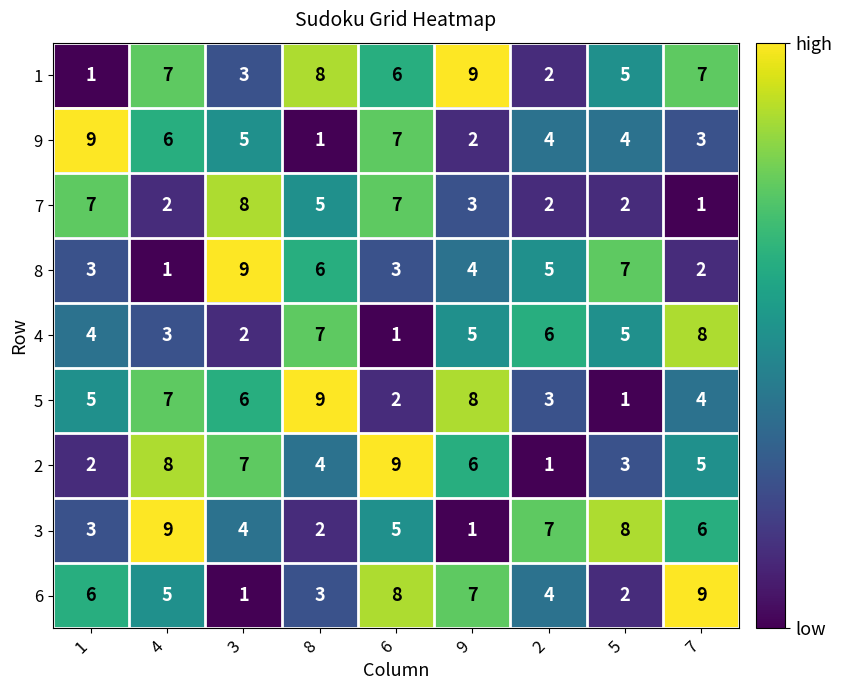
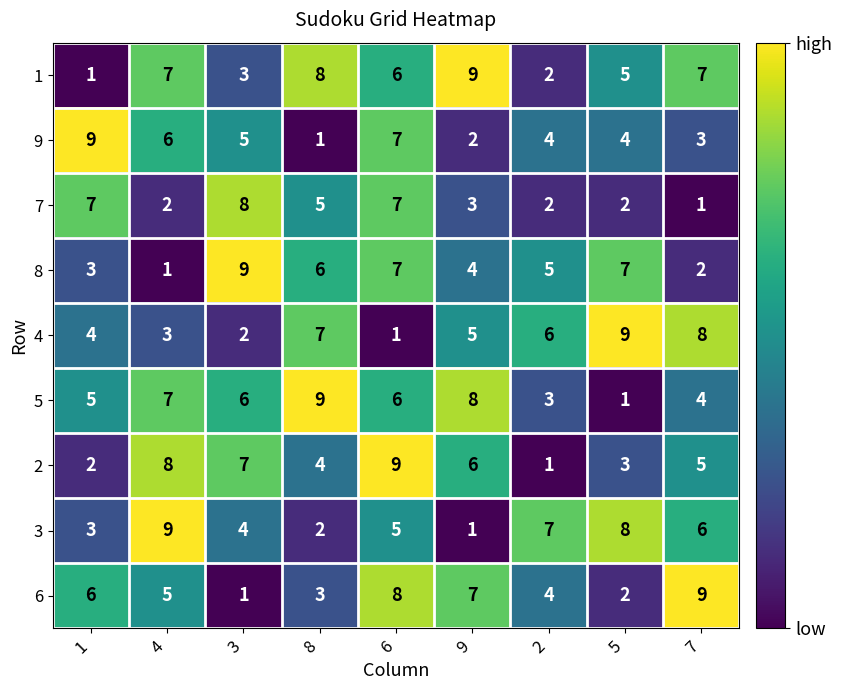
8, 6: 3 -> 7
4, 5: 5 -> 9
5, 6: 2 -> 6
